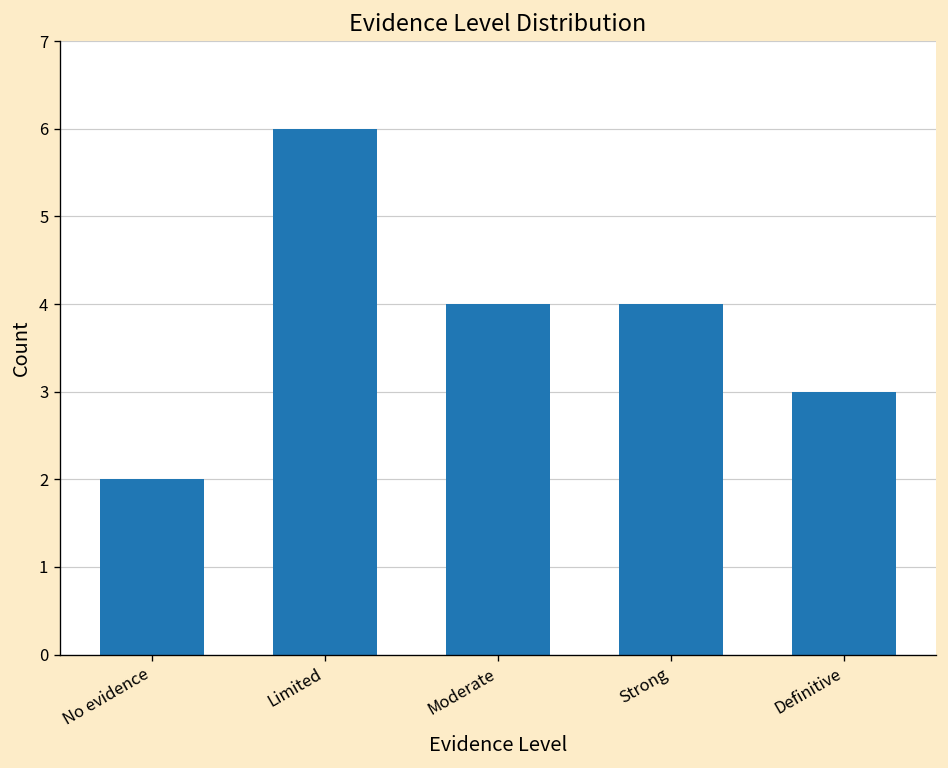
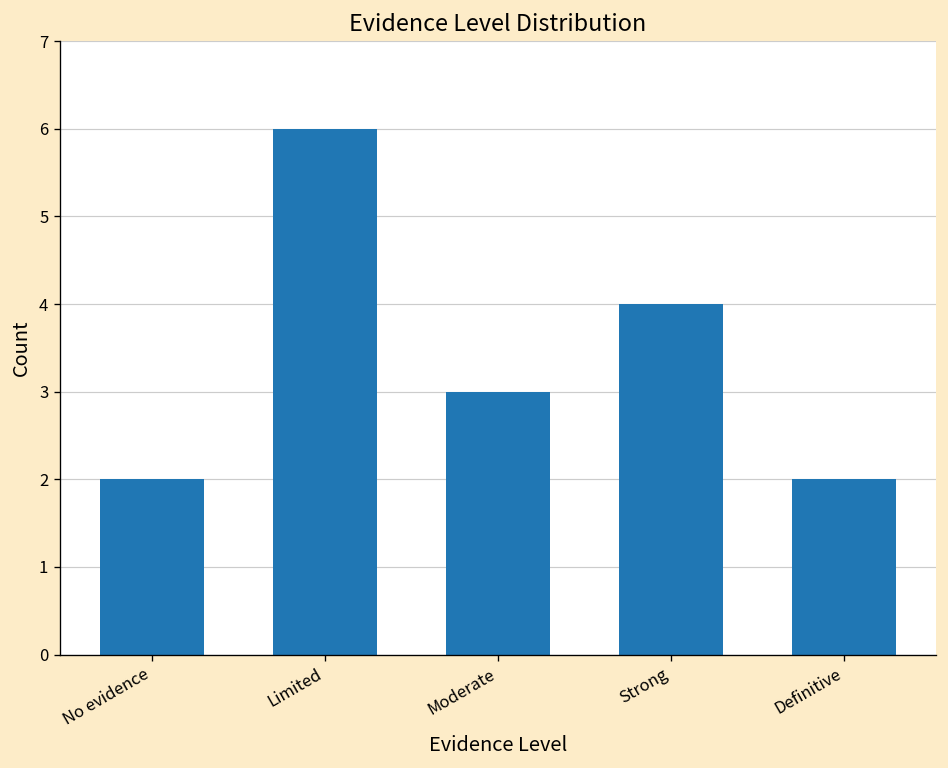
Moderate: 4 -> 3
Definitive: 3 -> 2
